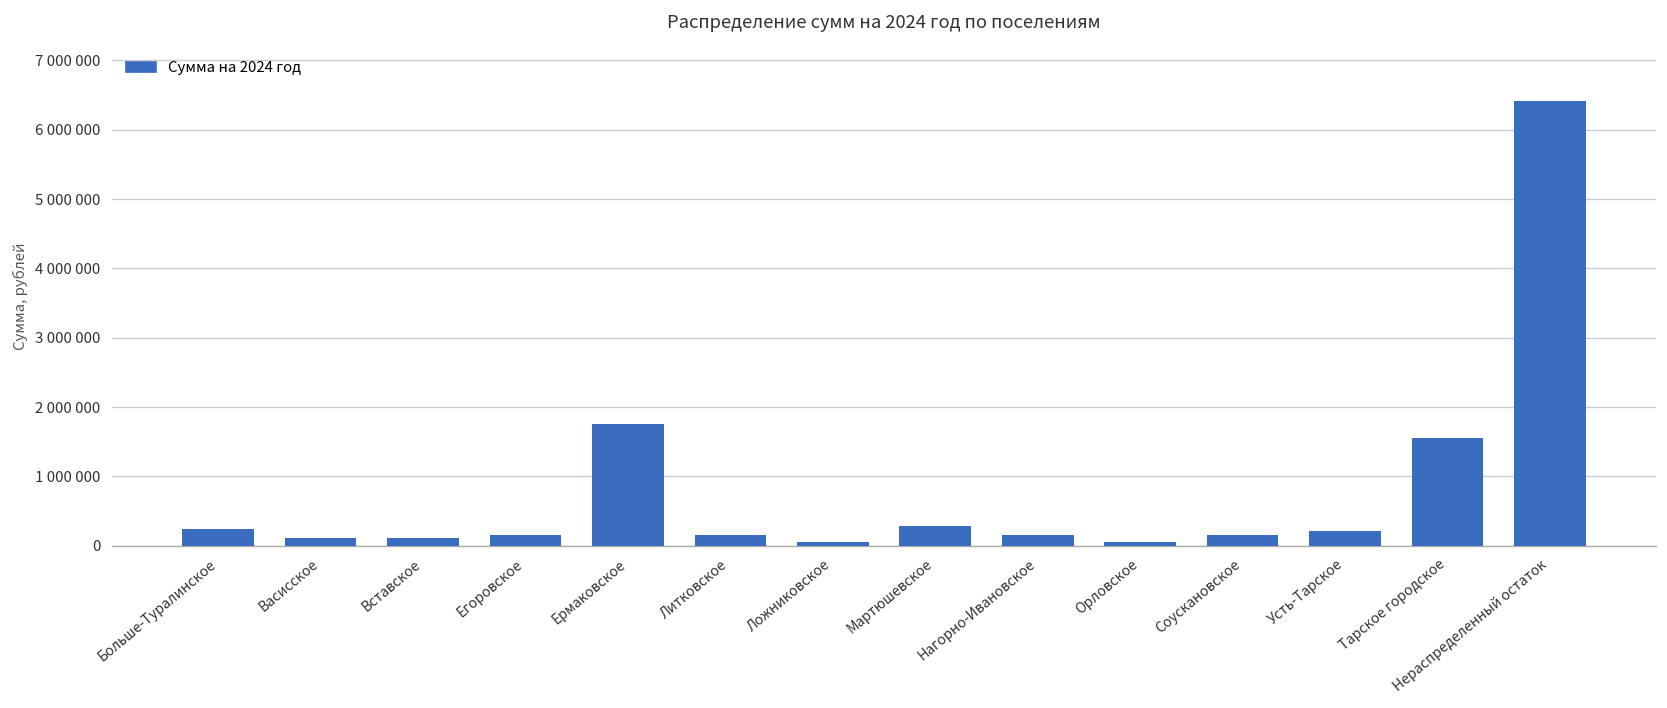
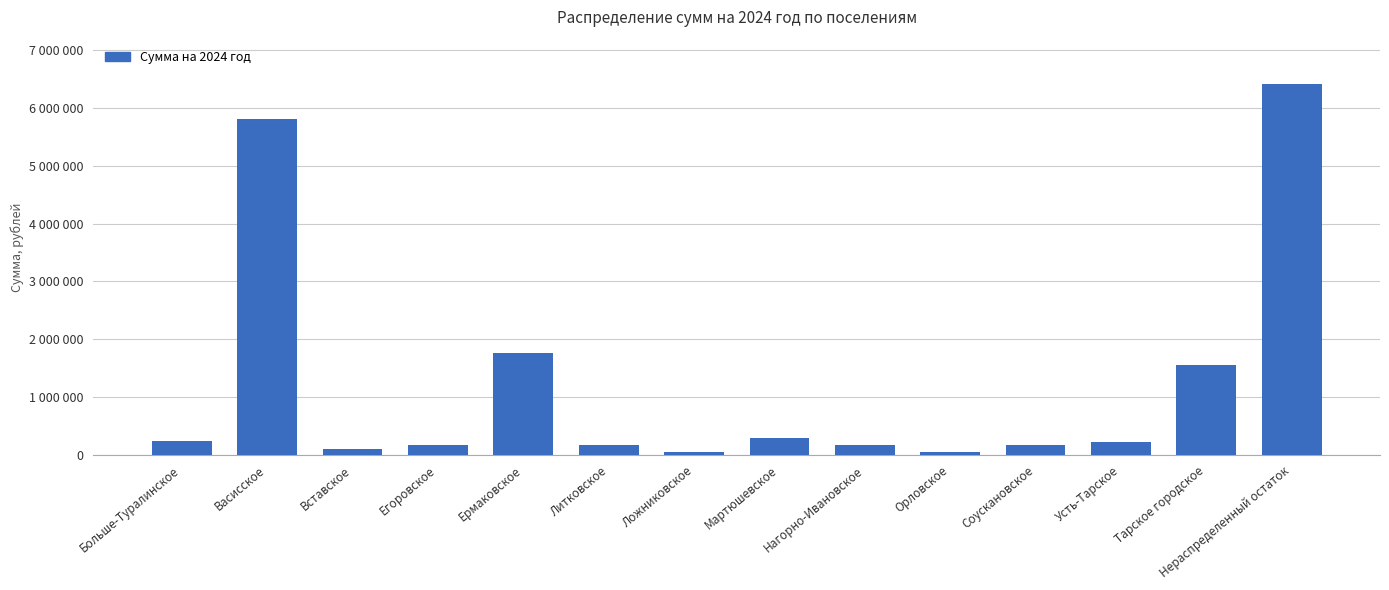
Васисское: 100000 -> 5800000
